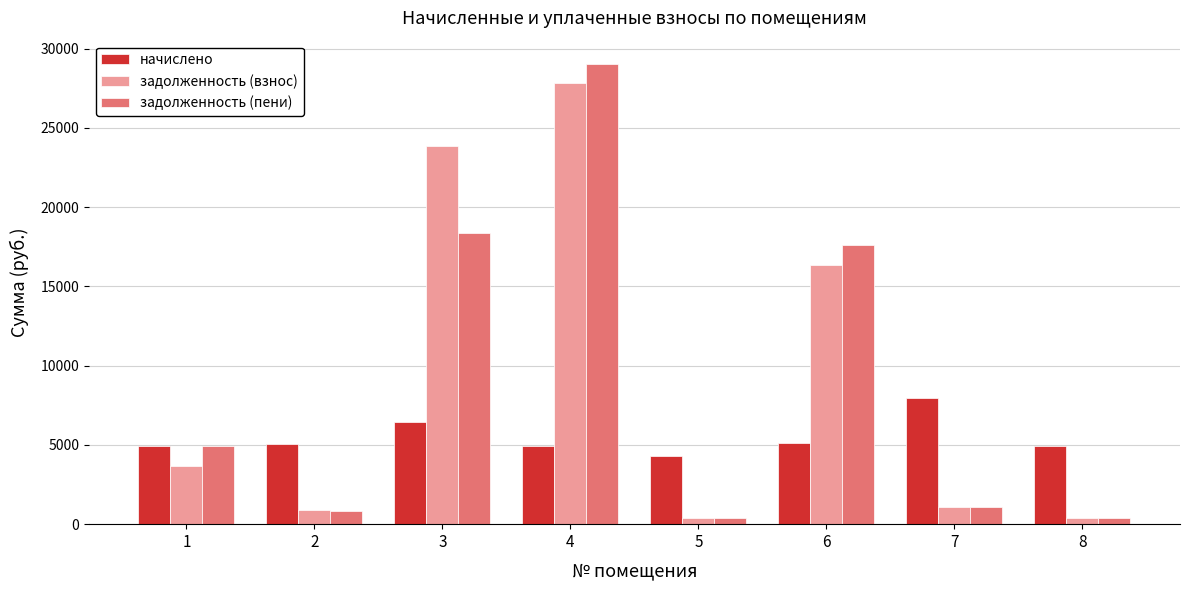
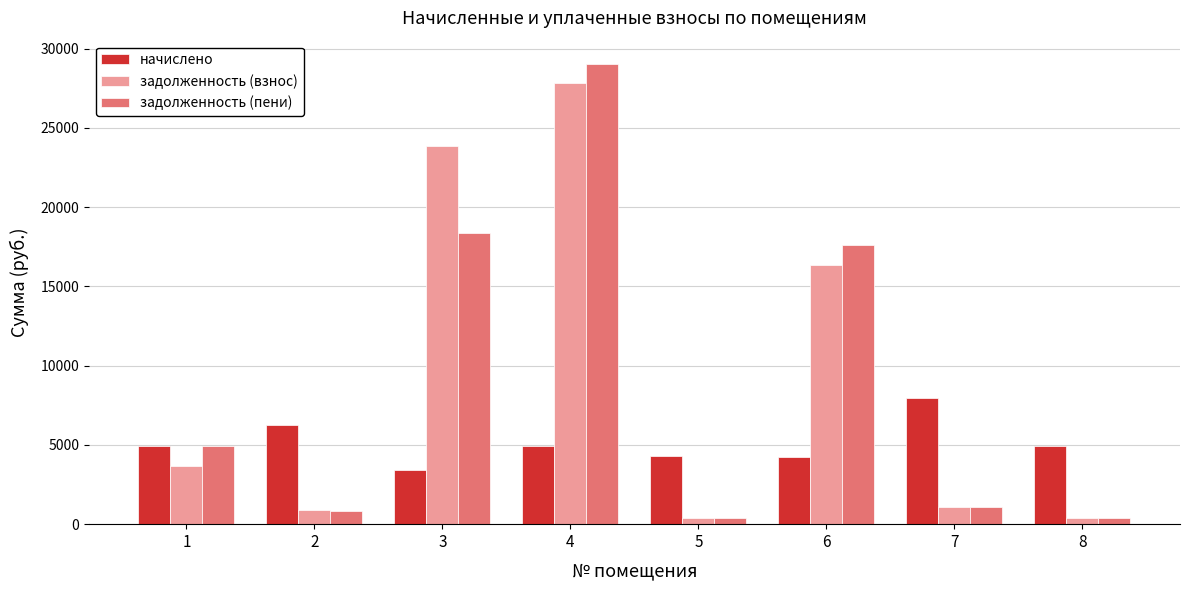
начислено, 2: 5000 -> 6200
начислено, 3: 6500 -> 3400
начислено, 6: 5100 -> 4300
